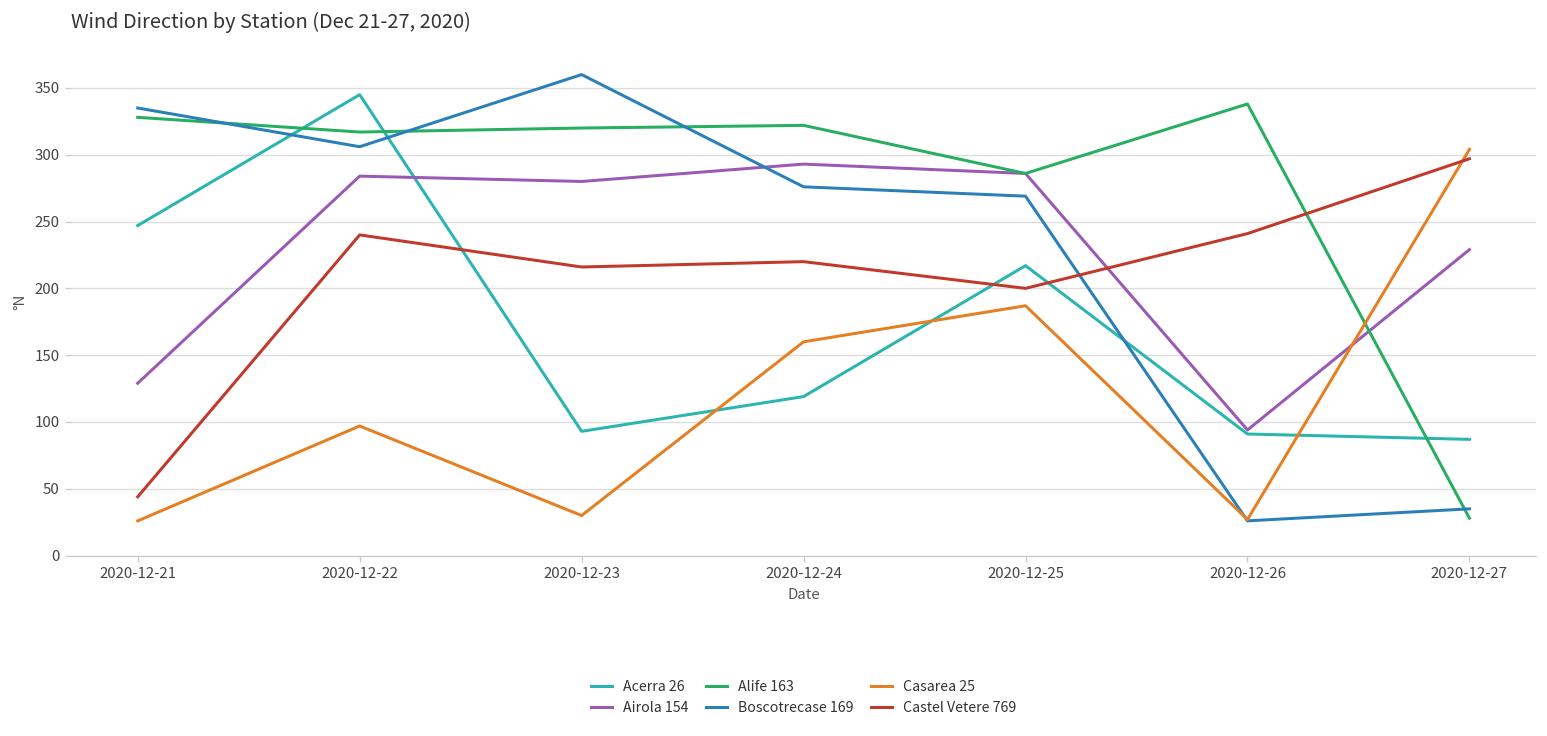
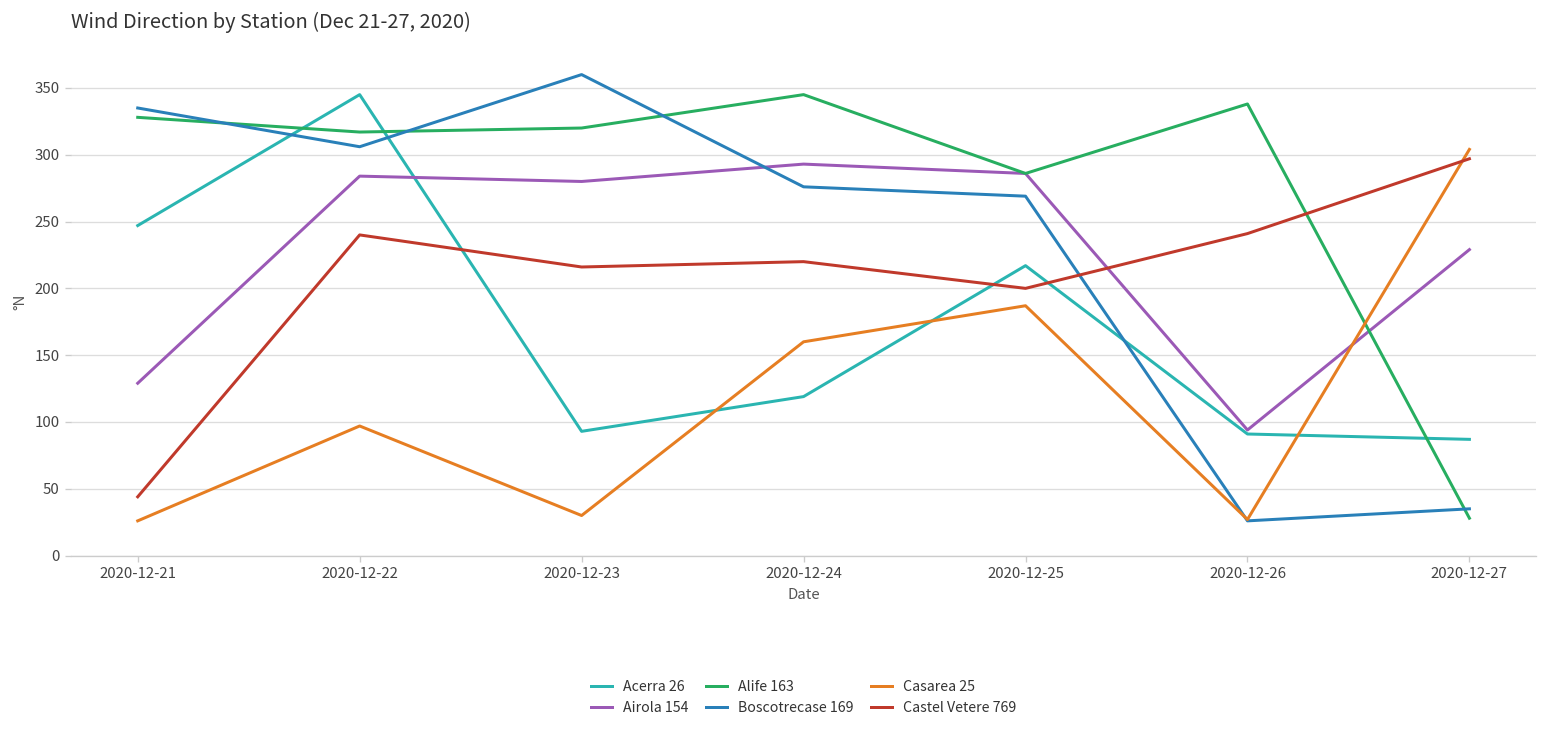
Alife 163, 2020-12-24: 322 -> 345
